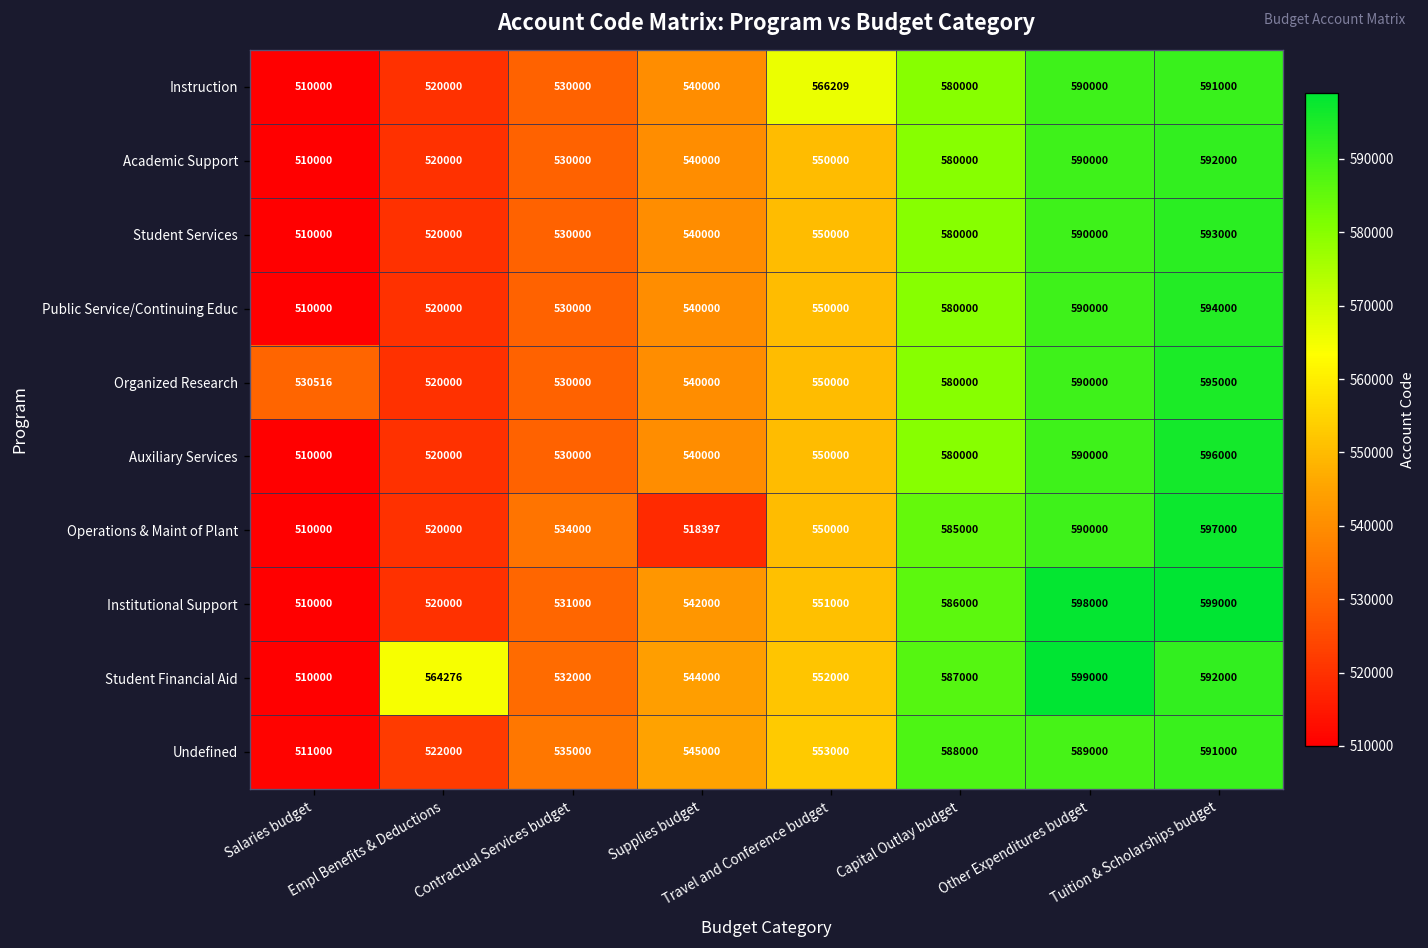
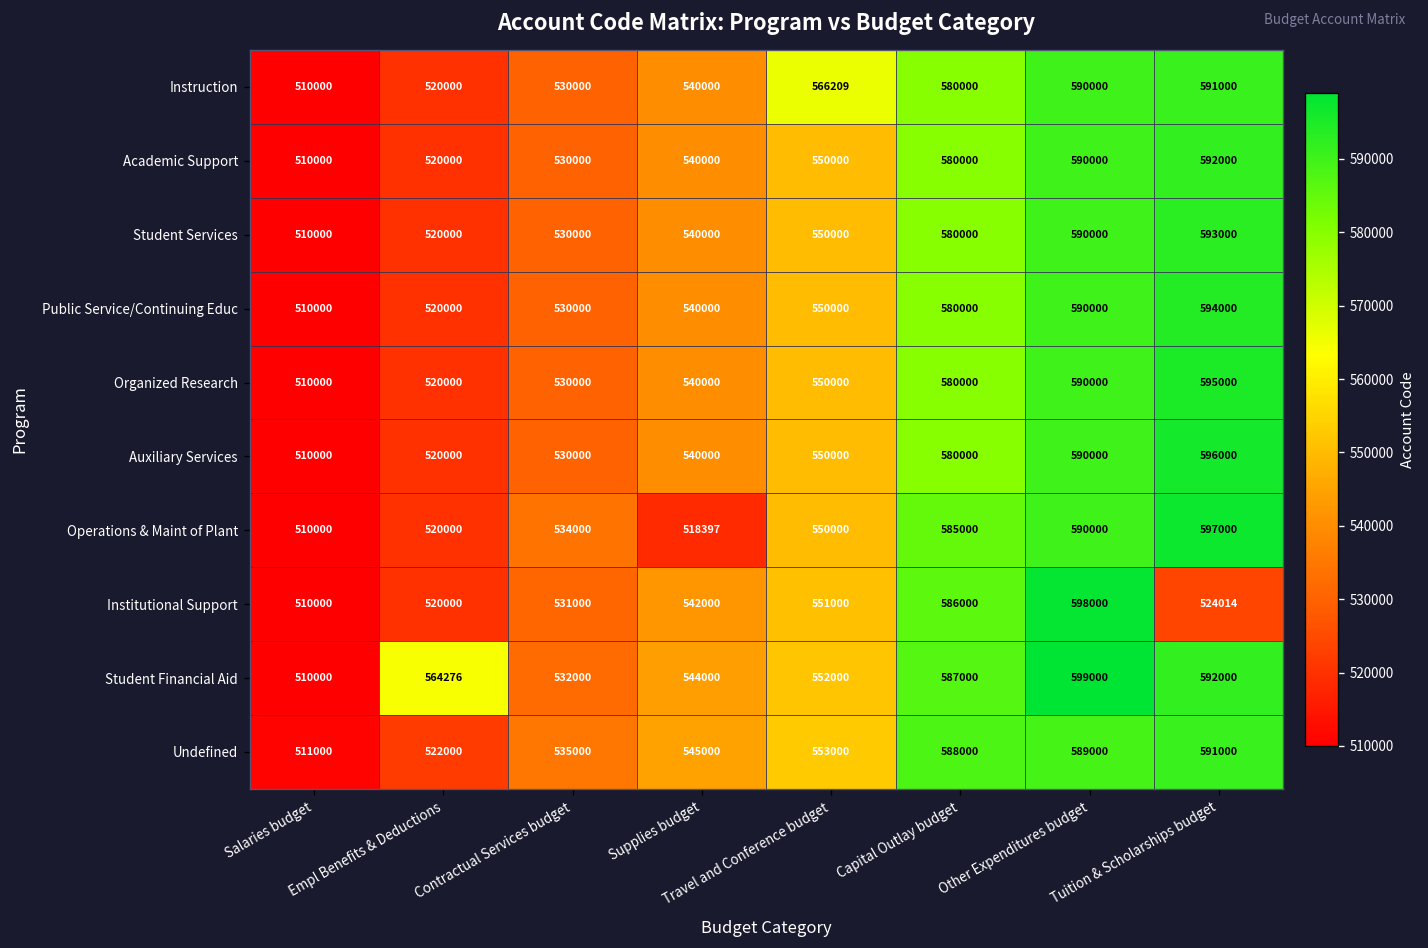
Organized Research, Salaries budget: 530516 -> 510000
Institutional Support, Tuition & Scholarships budget: 599000 -> 524014
